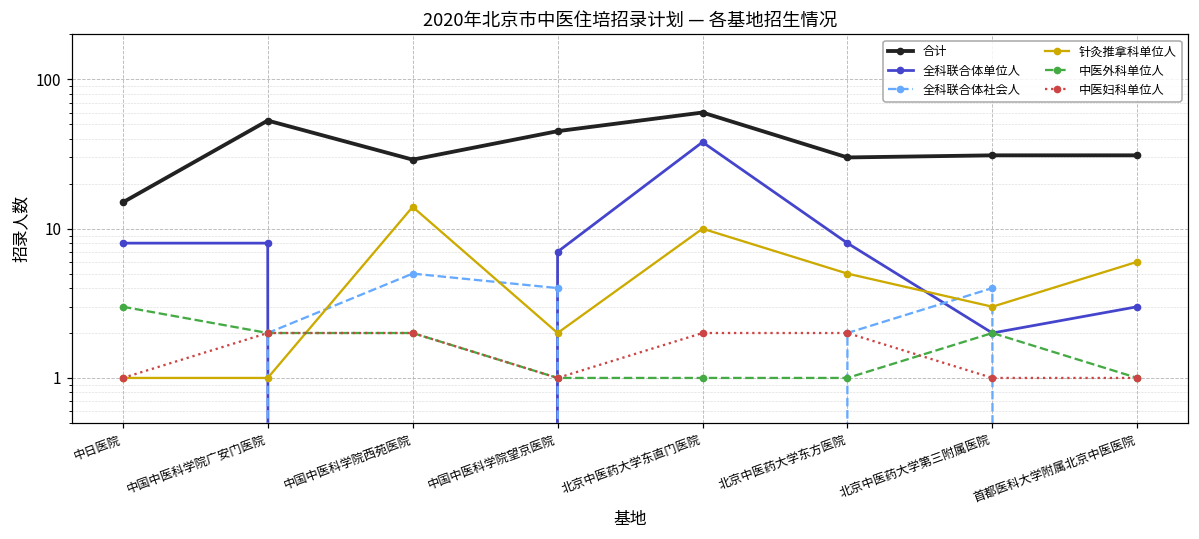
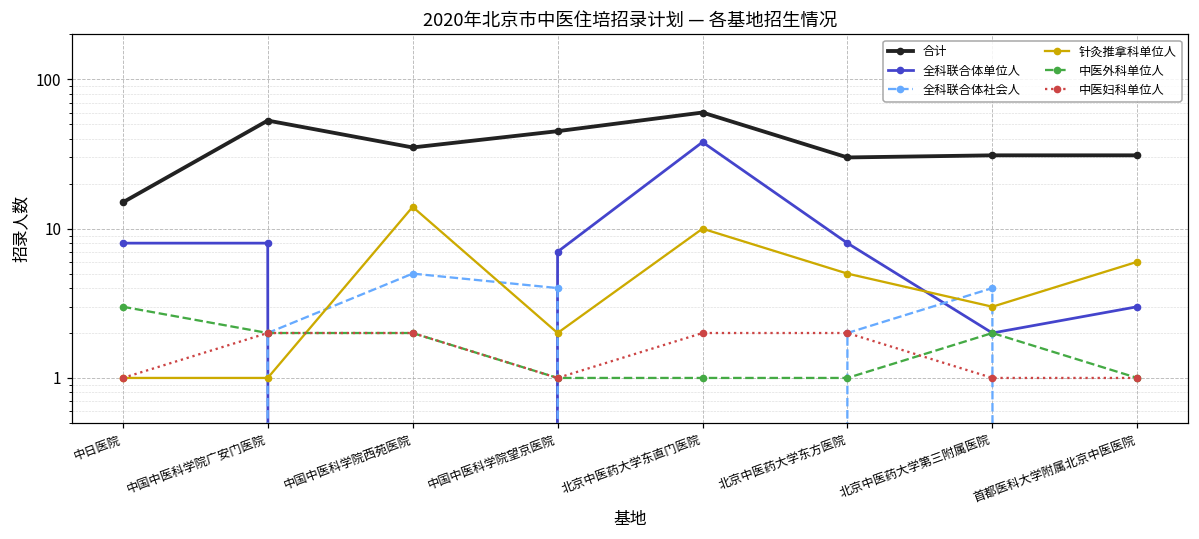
合计, 中国中医科学院西苑医院: 29 -> 35
